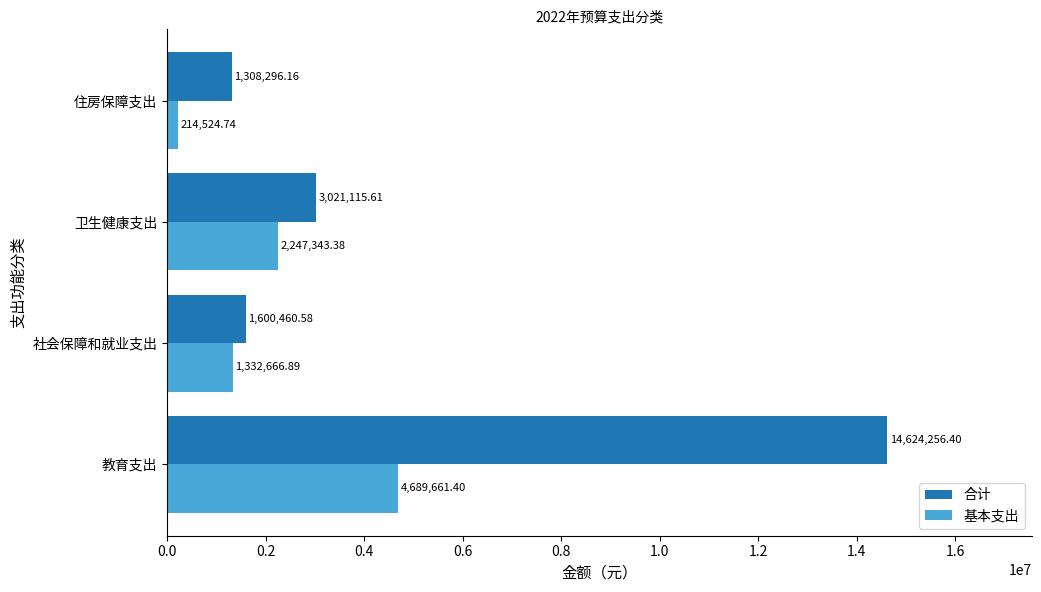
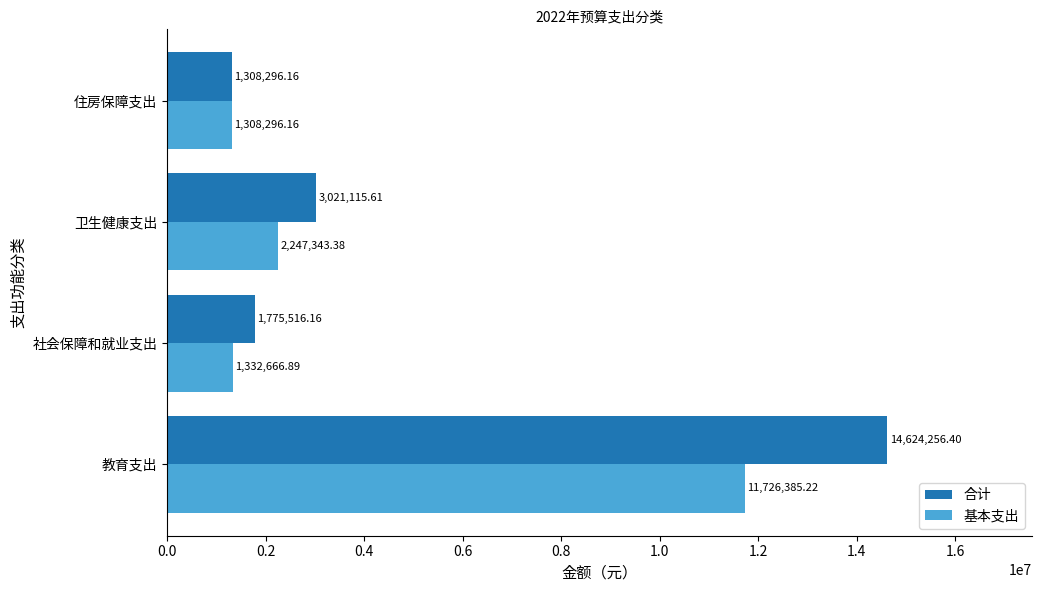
基本支出, 住房保障支出: 214,524.74 -> 1,308,296.16
合计, 社会保障和就业支出: 1,600,460.58 -> 1,775,516.16
基本支出, 教育支出: 4,689,661.40 -> 11,726,385.22
